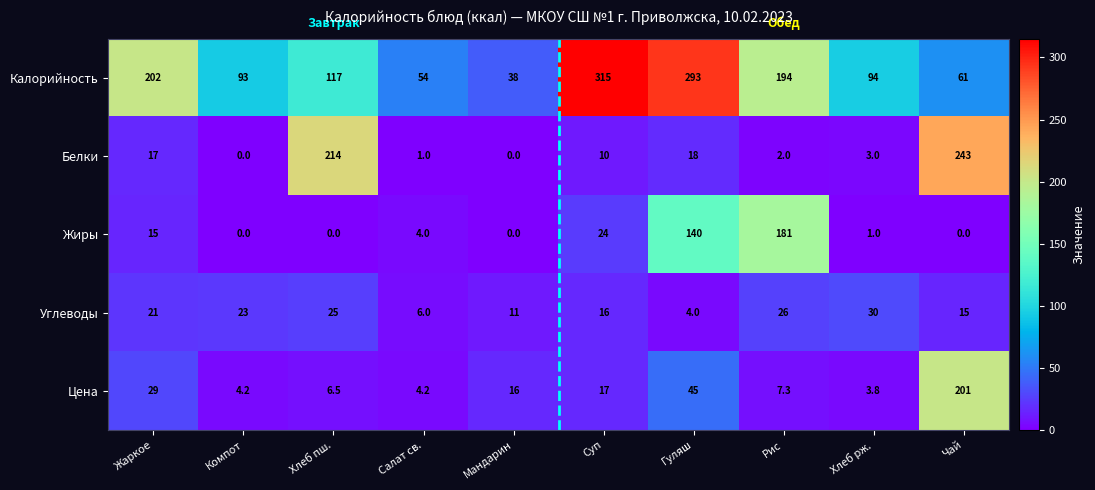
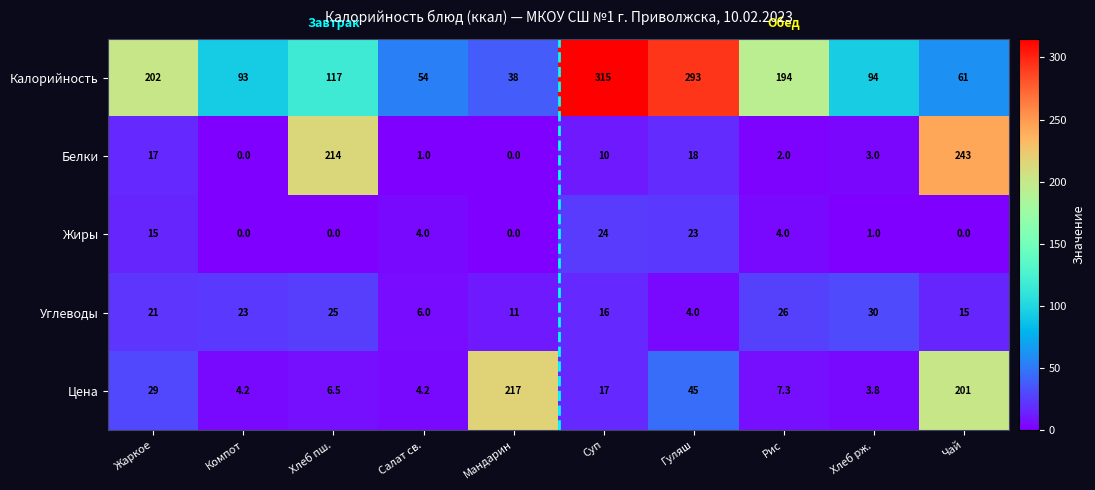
Жиры, Гуляш: 140 -> 23
Жиры, Рис: 181 -> 4.0
Цена, Мандарин: 16 -> 217
